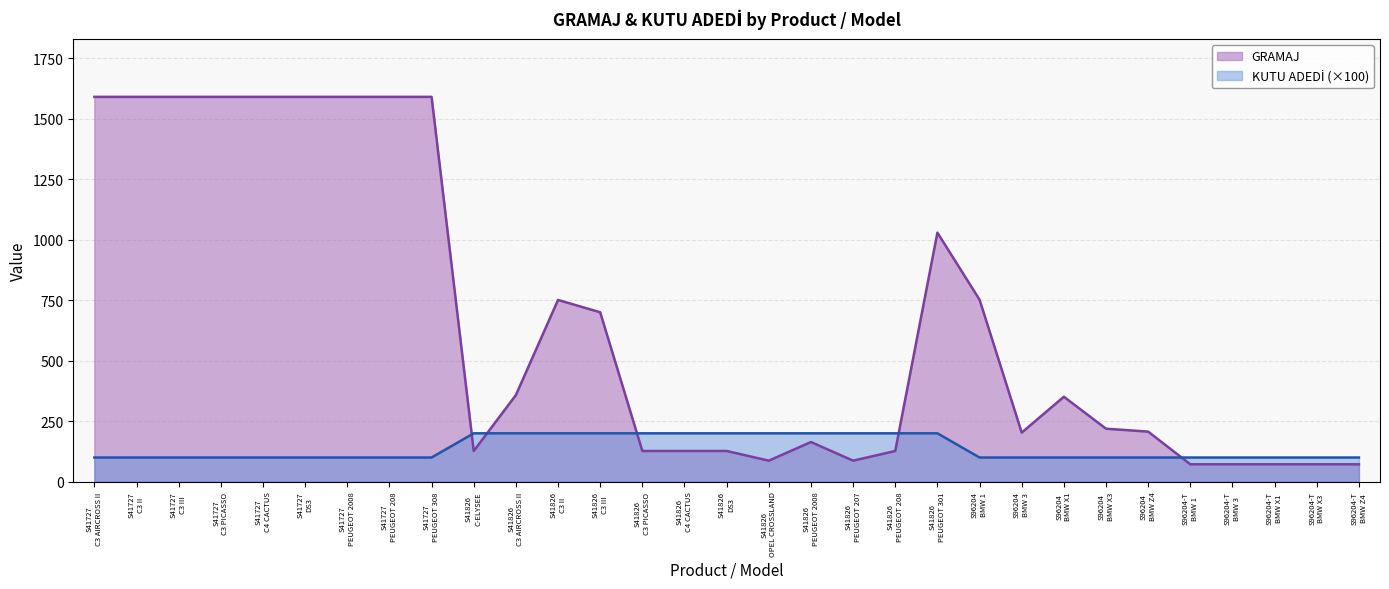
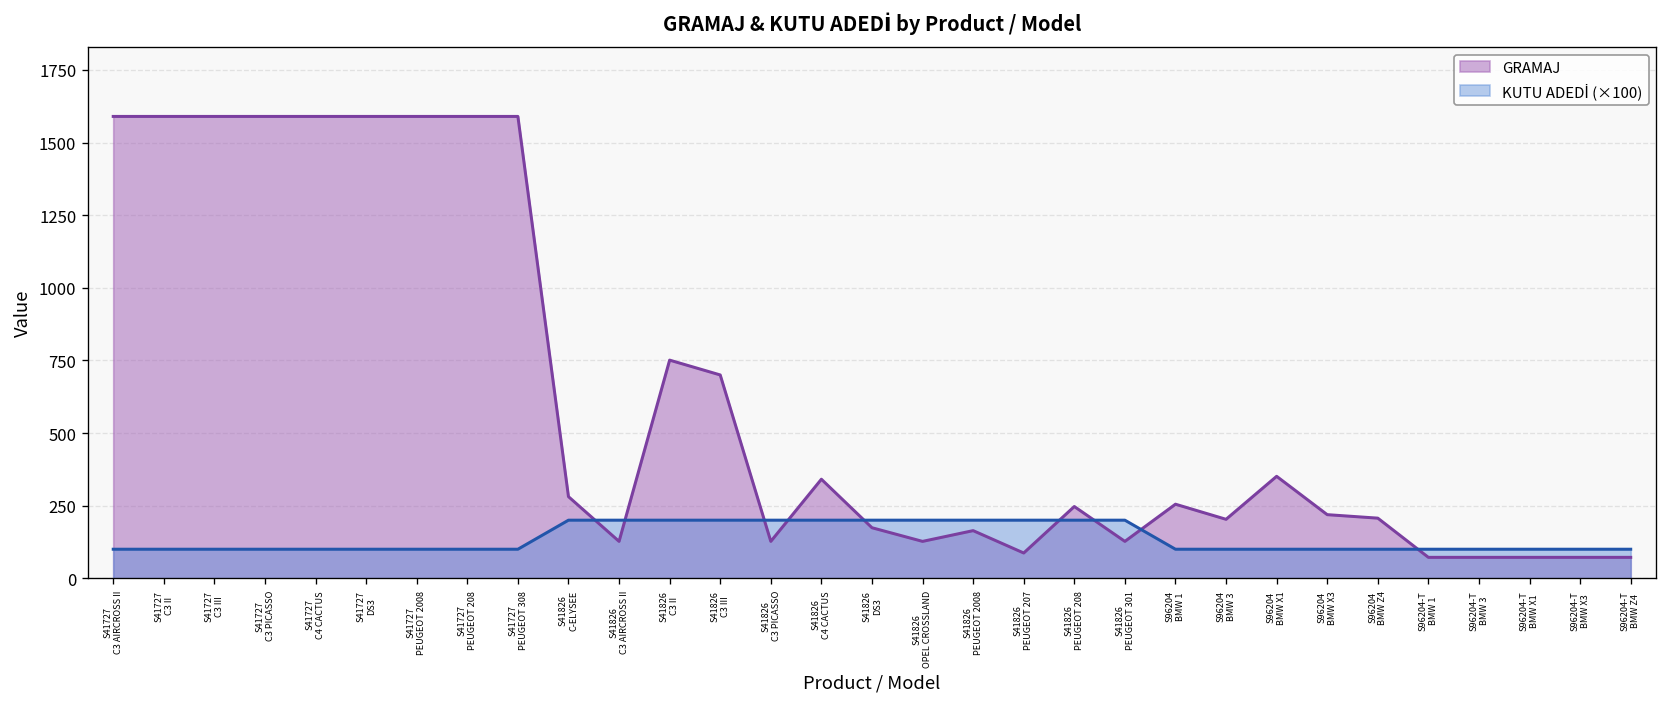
GRAMAJ, S41826 C-ELYSEE: 130 -> 280
GRAMAJ, S41826 C3 AIRCROSS II: 360 -> 130
GRAMAJ, S41826 C4 CACTUS: 130 -> 340
GRAMAJ, S41826 DS3: 130 -> 170
GRAMAJ, S41826 OPEL CROSSLAND: 90 -> 130
GRAMAJ, S41826 PEUGEOT 208: 130 -> 250
GRAMAJ, S41826 PEUGEOT 301: 1030 -> 130
GRAMAJ, S96204 BMW 1: 750 -> 260
